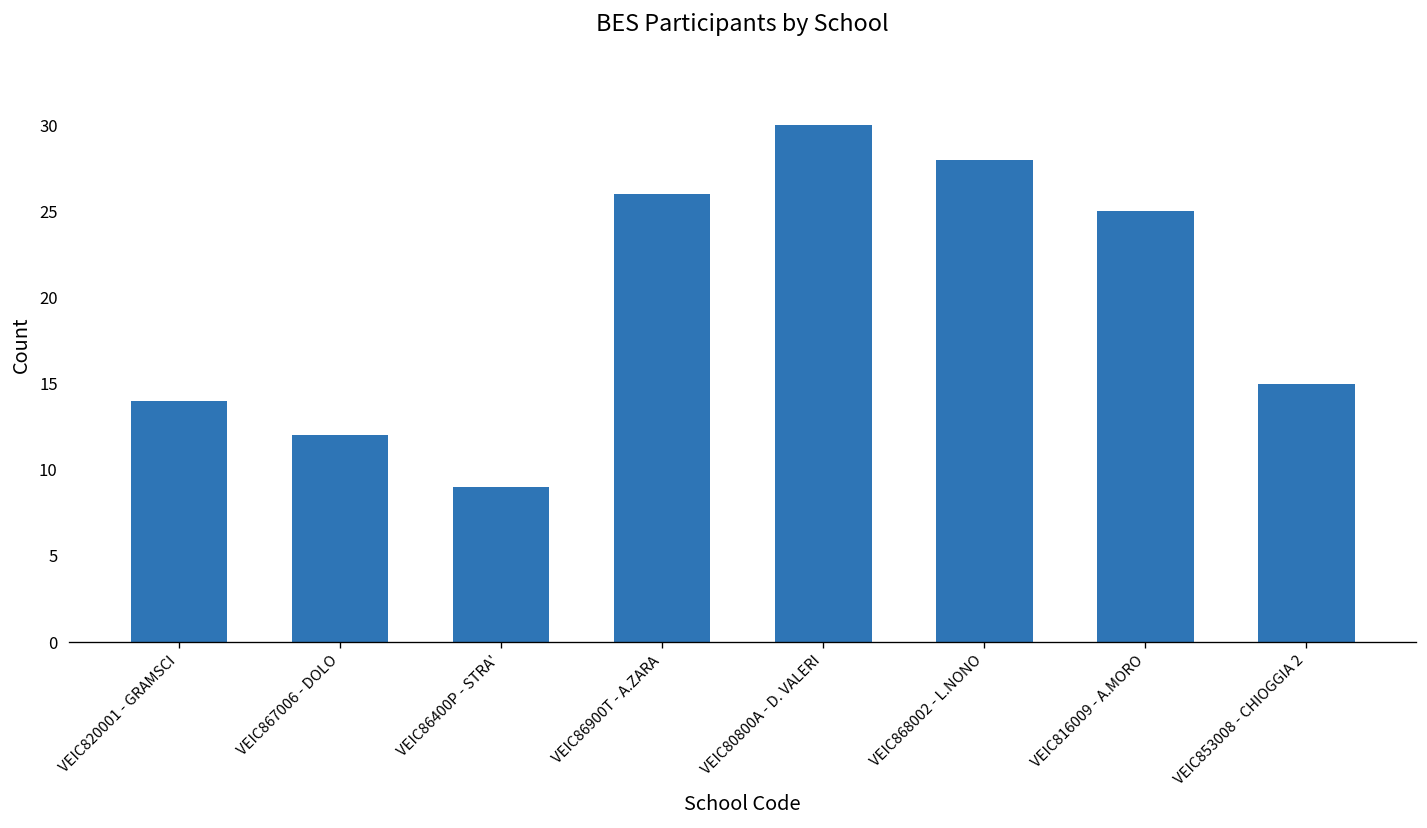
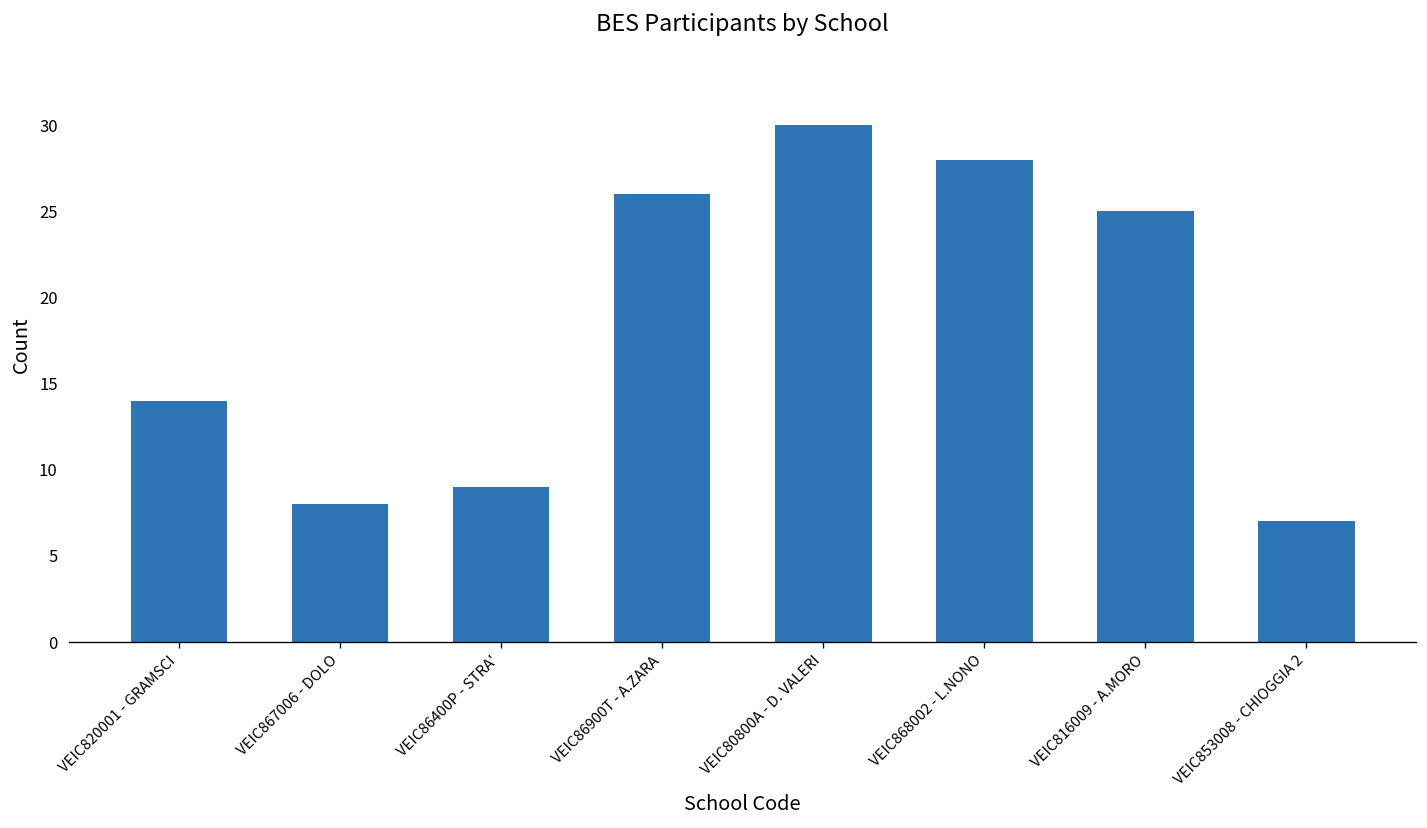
VEIC867006 - DOLO: 12 -> 8
VEIC853008 - CHIOGGIA 2: 15 -> 7
